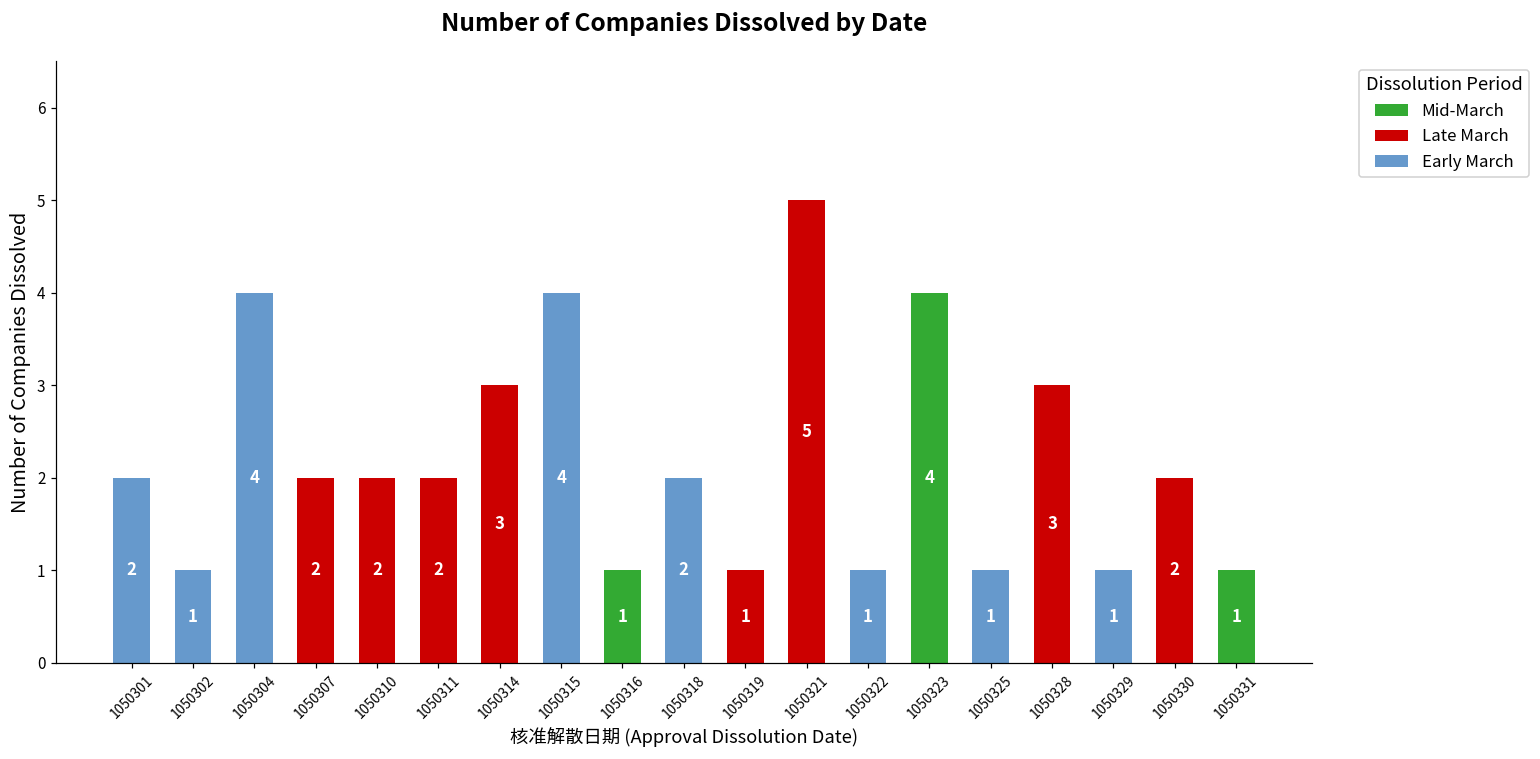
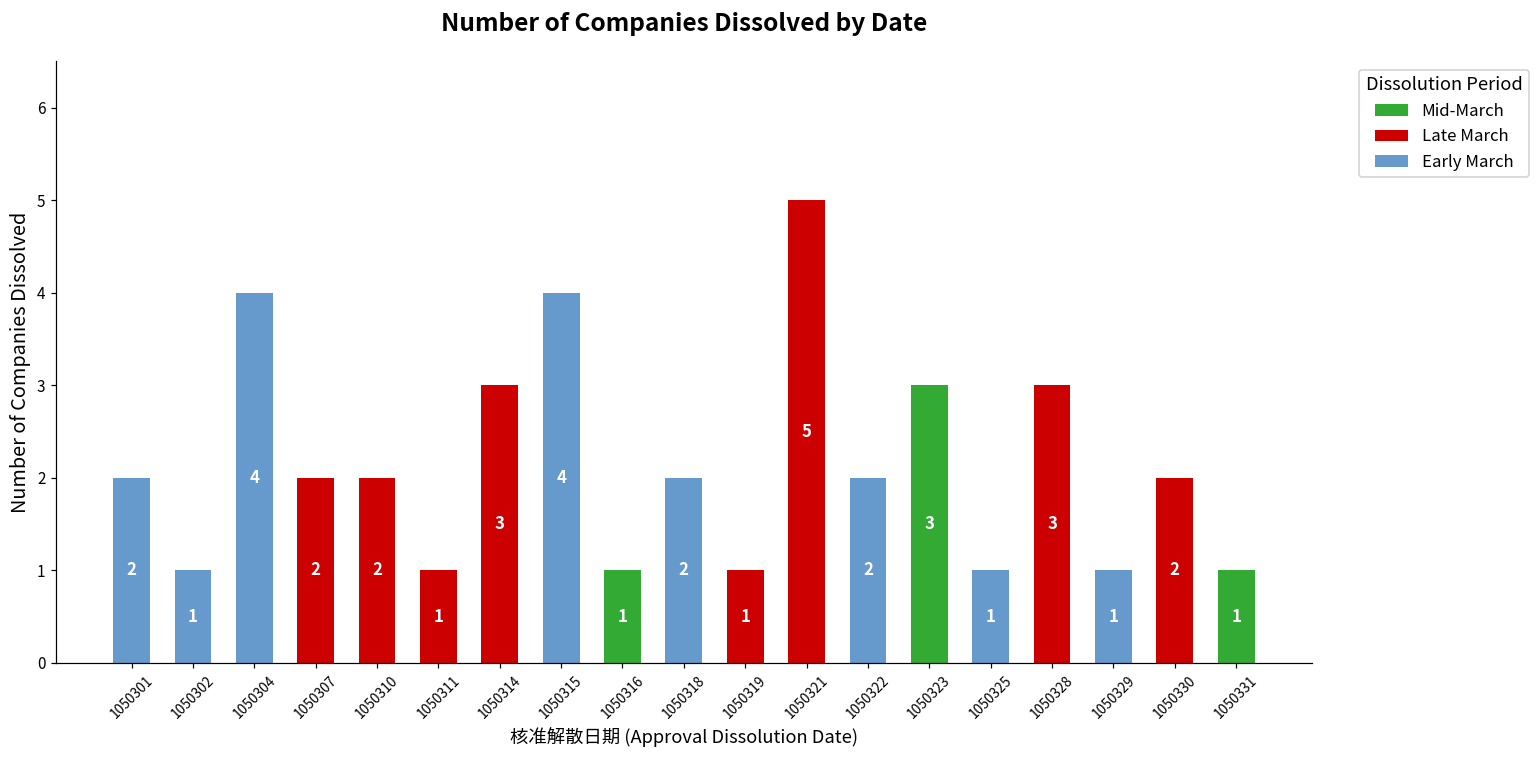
1050311: 2 -> 1
1050322: 1 -> 2
1050323: 4 -> 3
